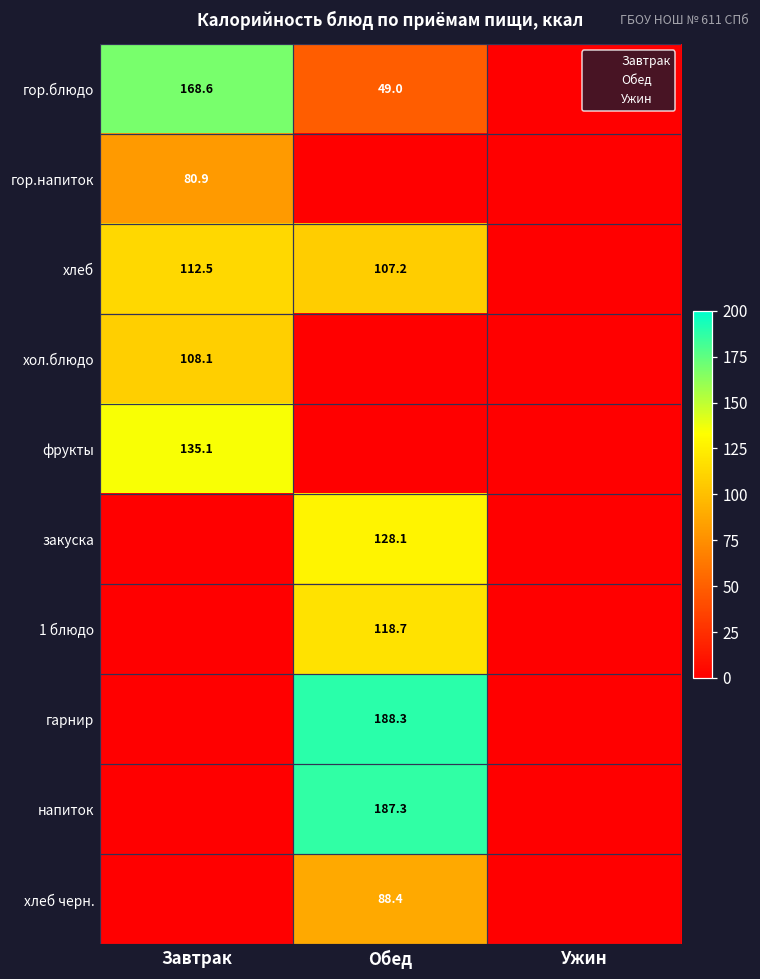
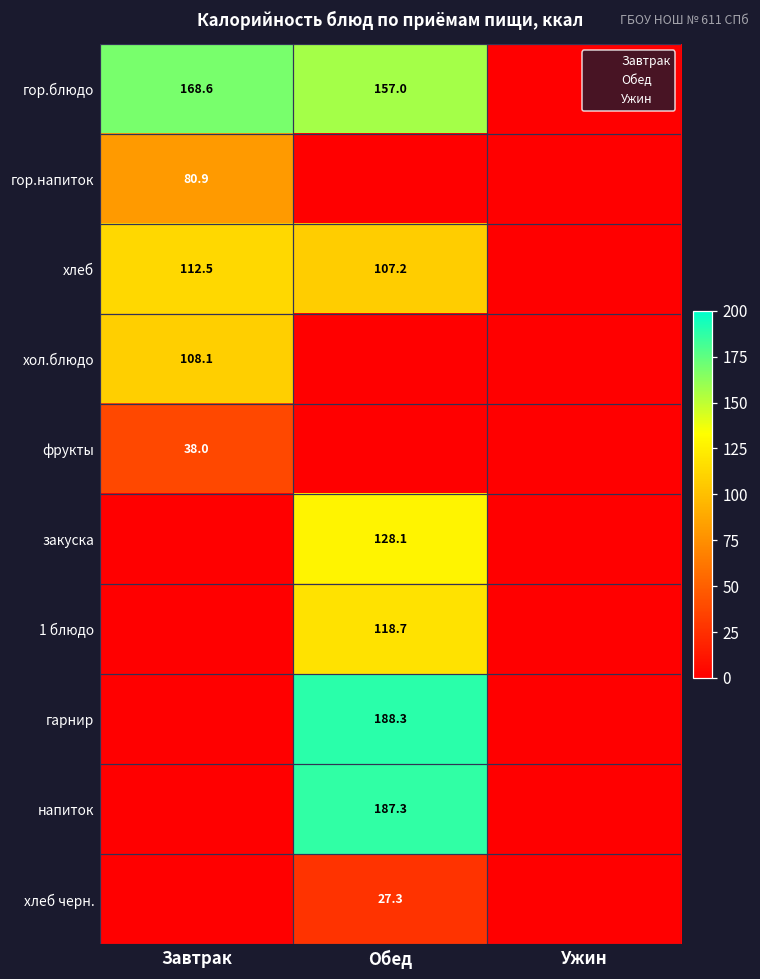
гор.блюдо, Обед: 49.0 -> 157.0
фрукты, Завтрак: 135.1 -> 38.0
хлеб черн., Обед: 88.4 -> 27.3
